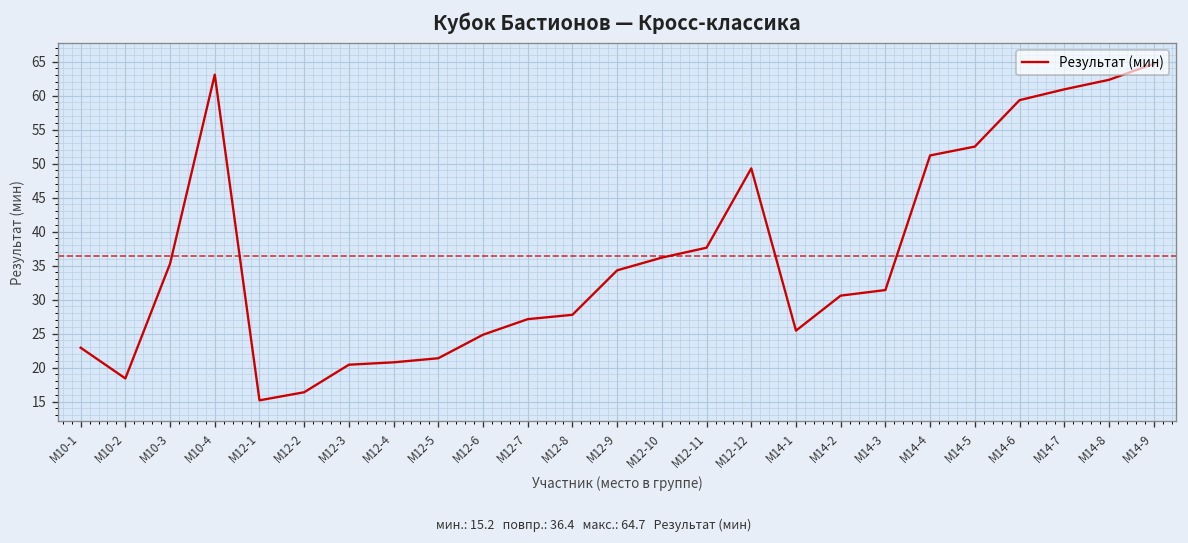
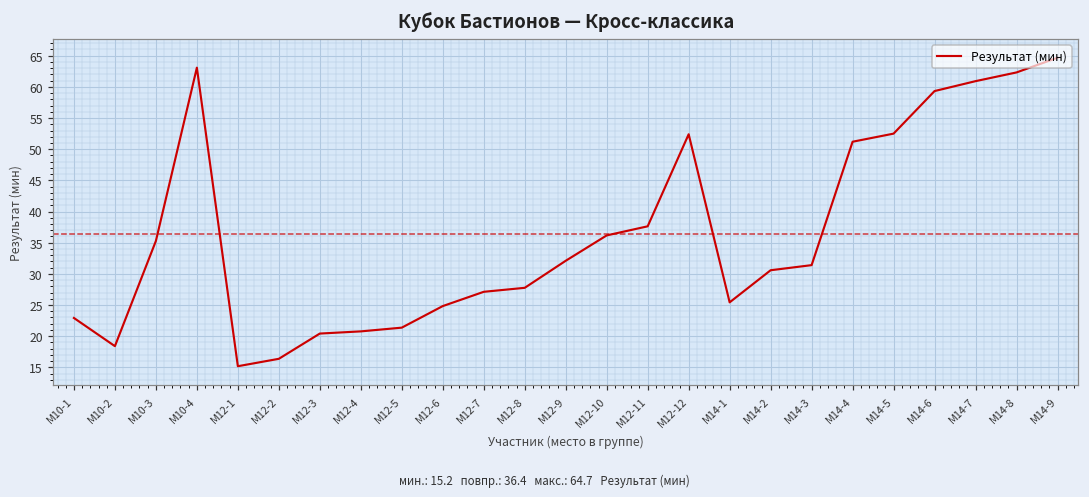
М12-9: 34 -> 32
М12-12: 49 -> 52
